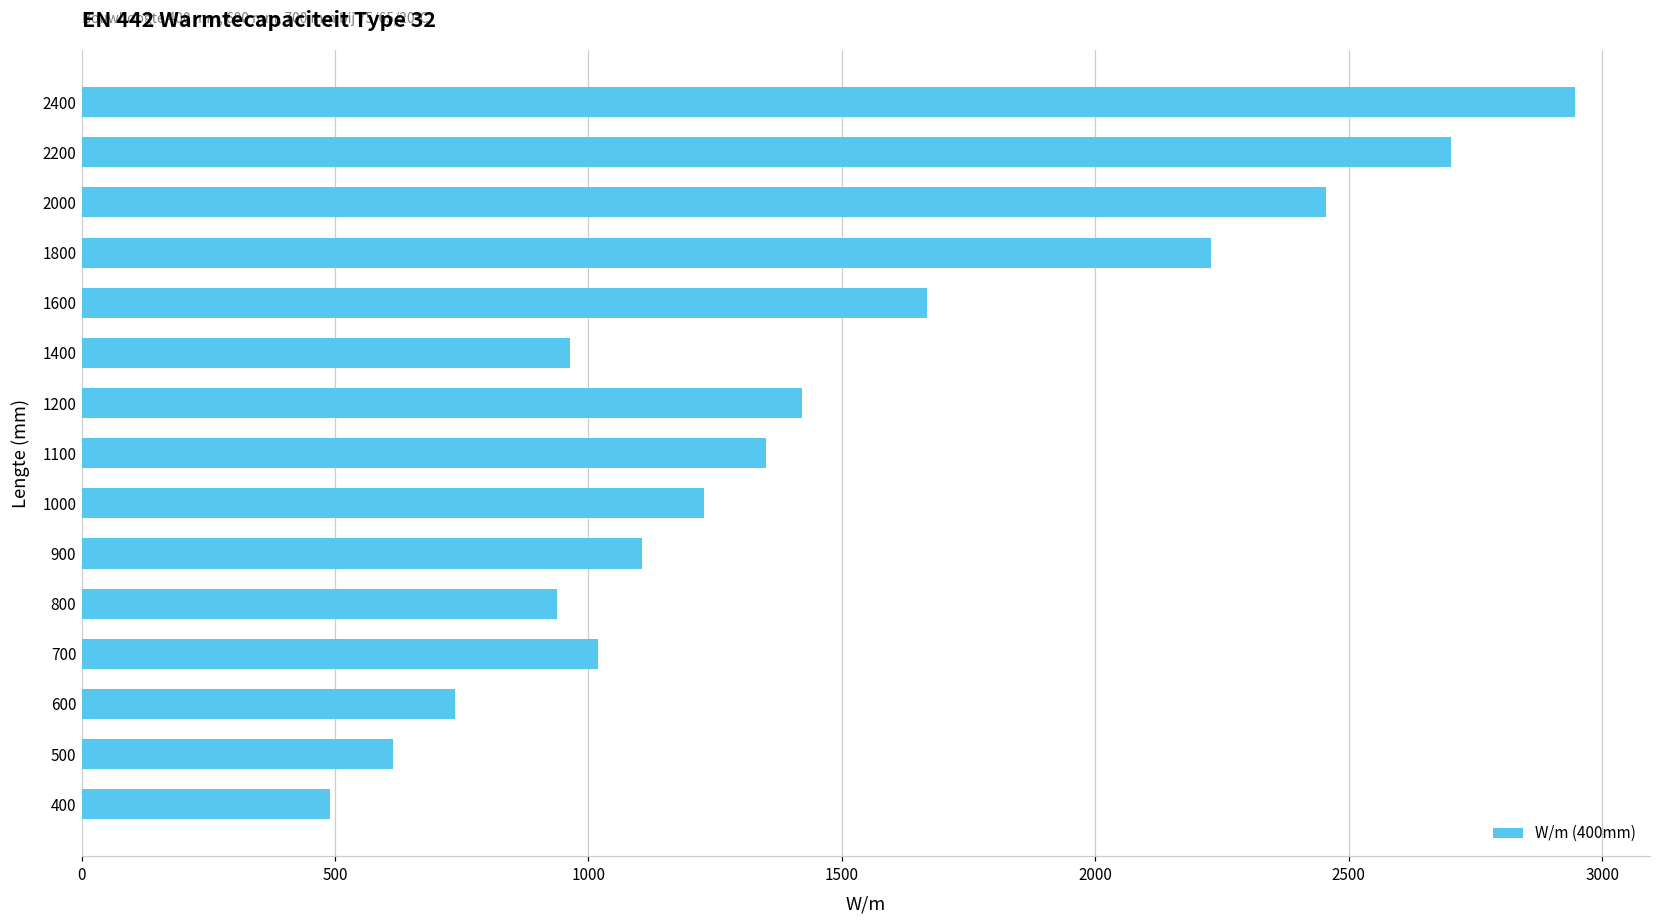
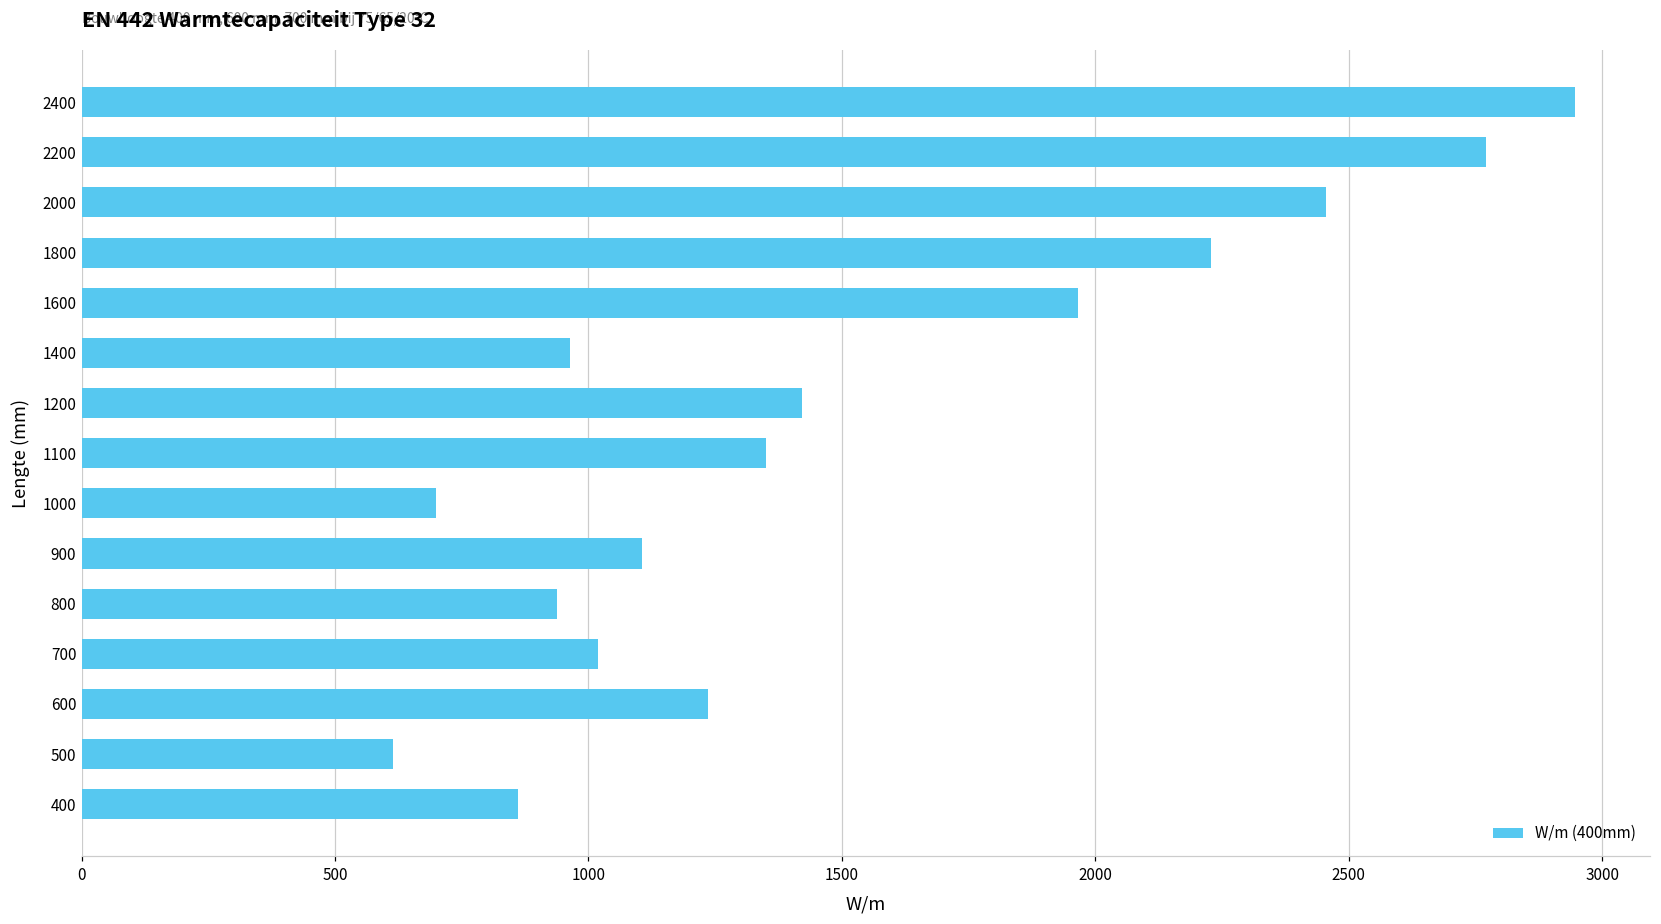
2200: 2700 -> 2770
1600: 1670 -> 1970
1000: 1230 -> 700
600: 740 -> 1240
400: 490 -> 860
